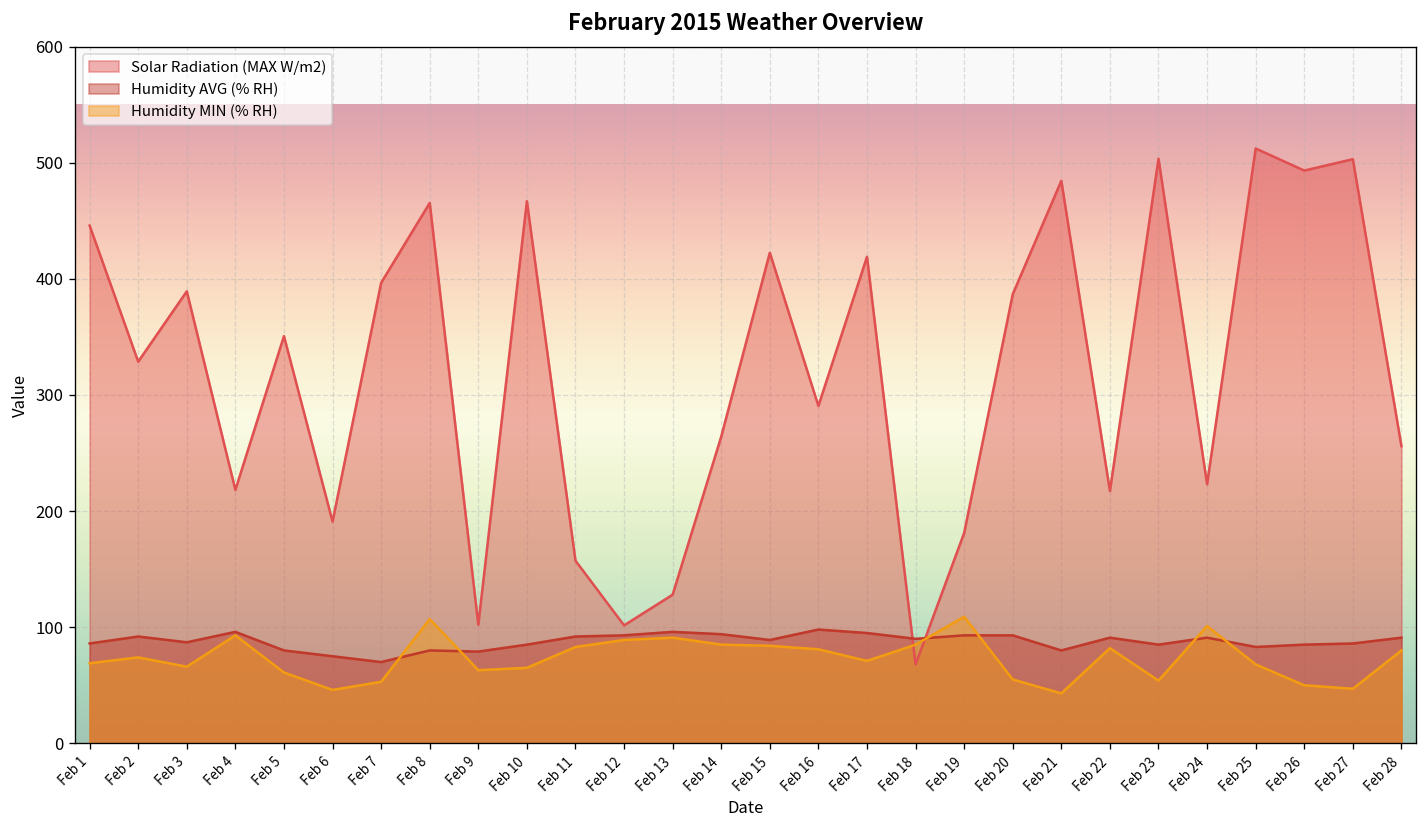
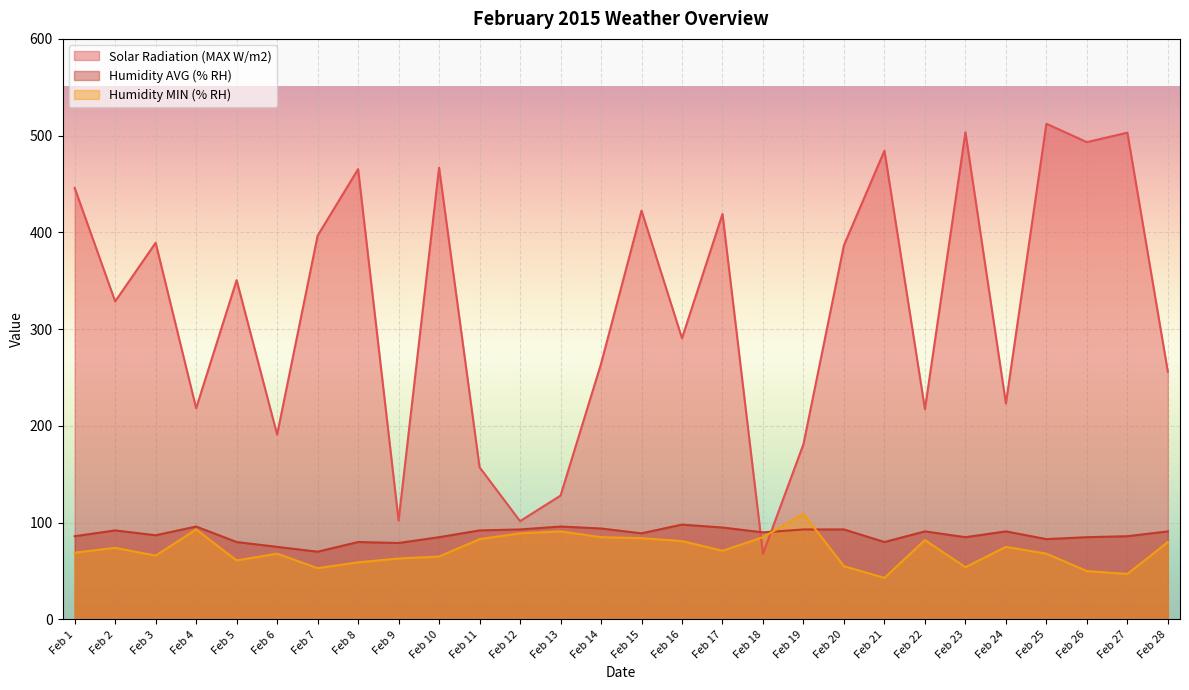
Humidity MIN (% RH), Feb 6: 50 -> 70
Humidity MIN (% RH), Feb 8: 110 -> 60
Humidity MIN (% RH), Feb 24: 100 -> 80
